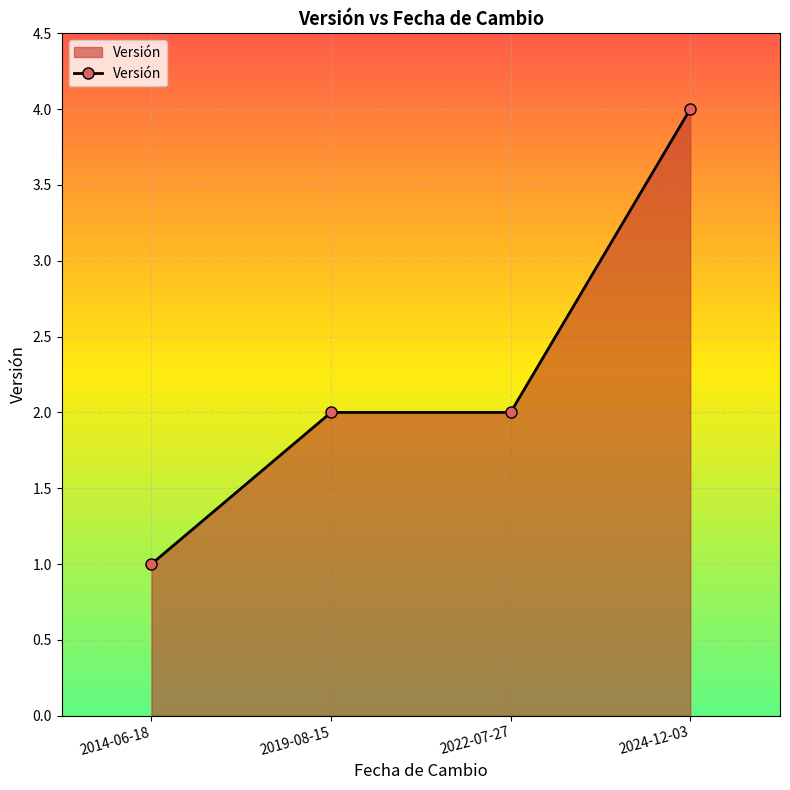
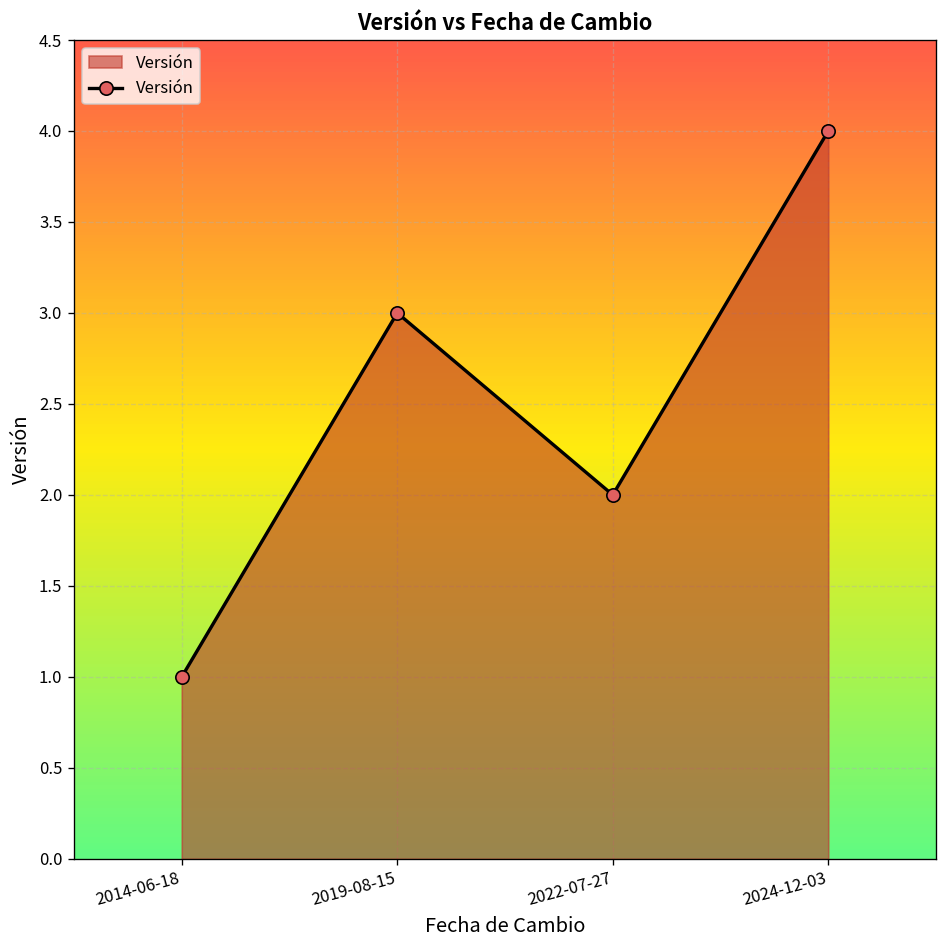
2019-08-15: 2 -> 3
